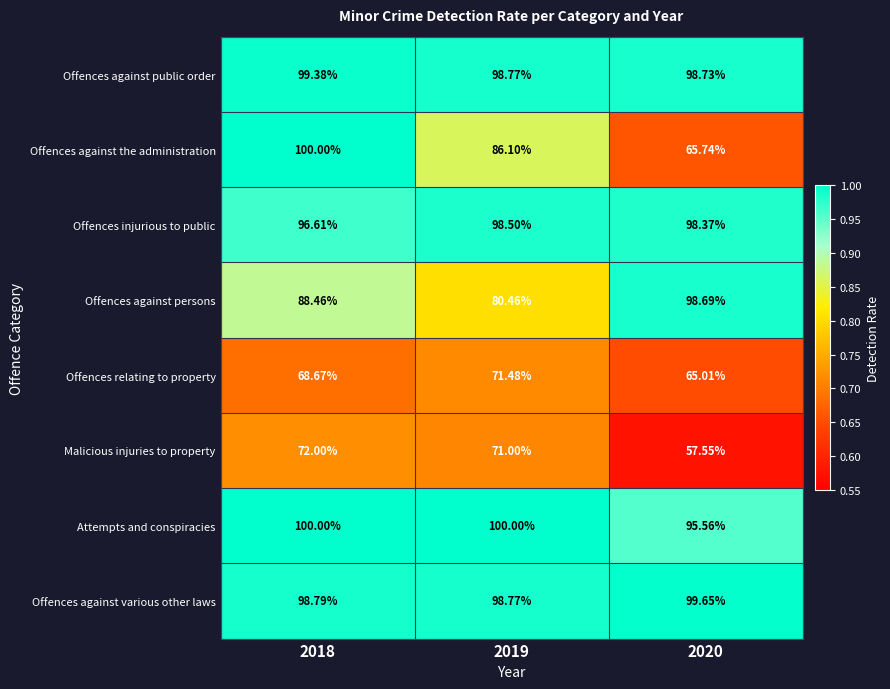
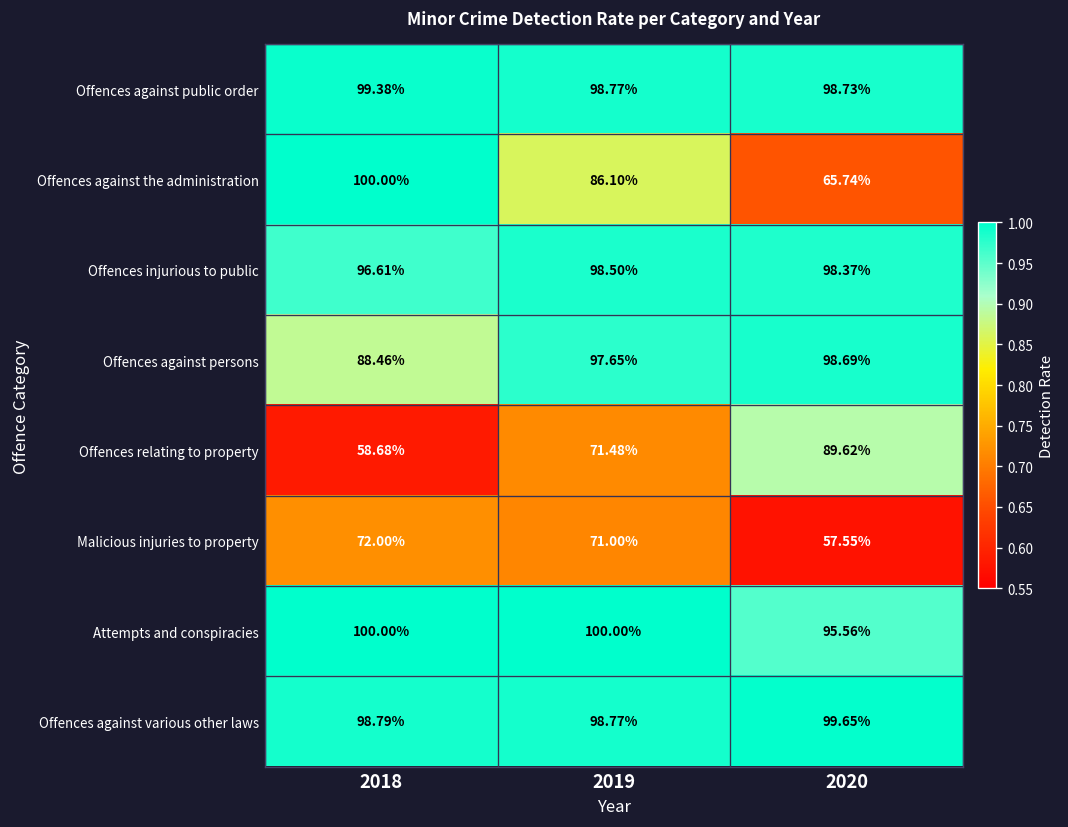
Offences against persons, 2019: 80.46% -> 97.65%
Offences relating to property, 2018: 68.67% -> 58.68%
Offences relating to property, 2020: 65.01% -> 89.62%
